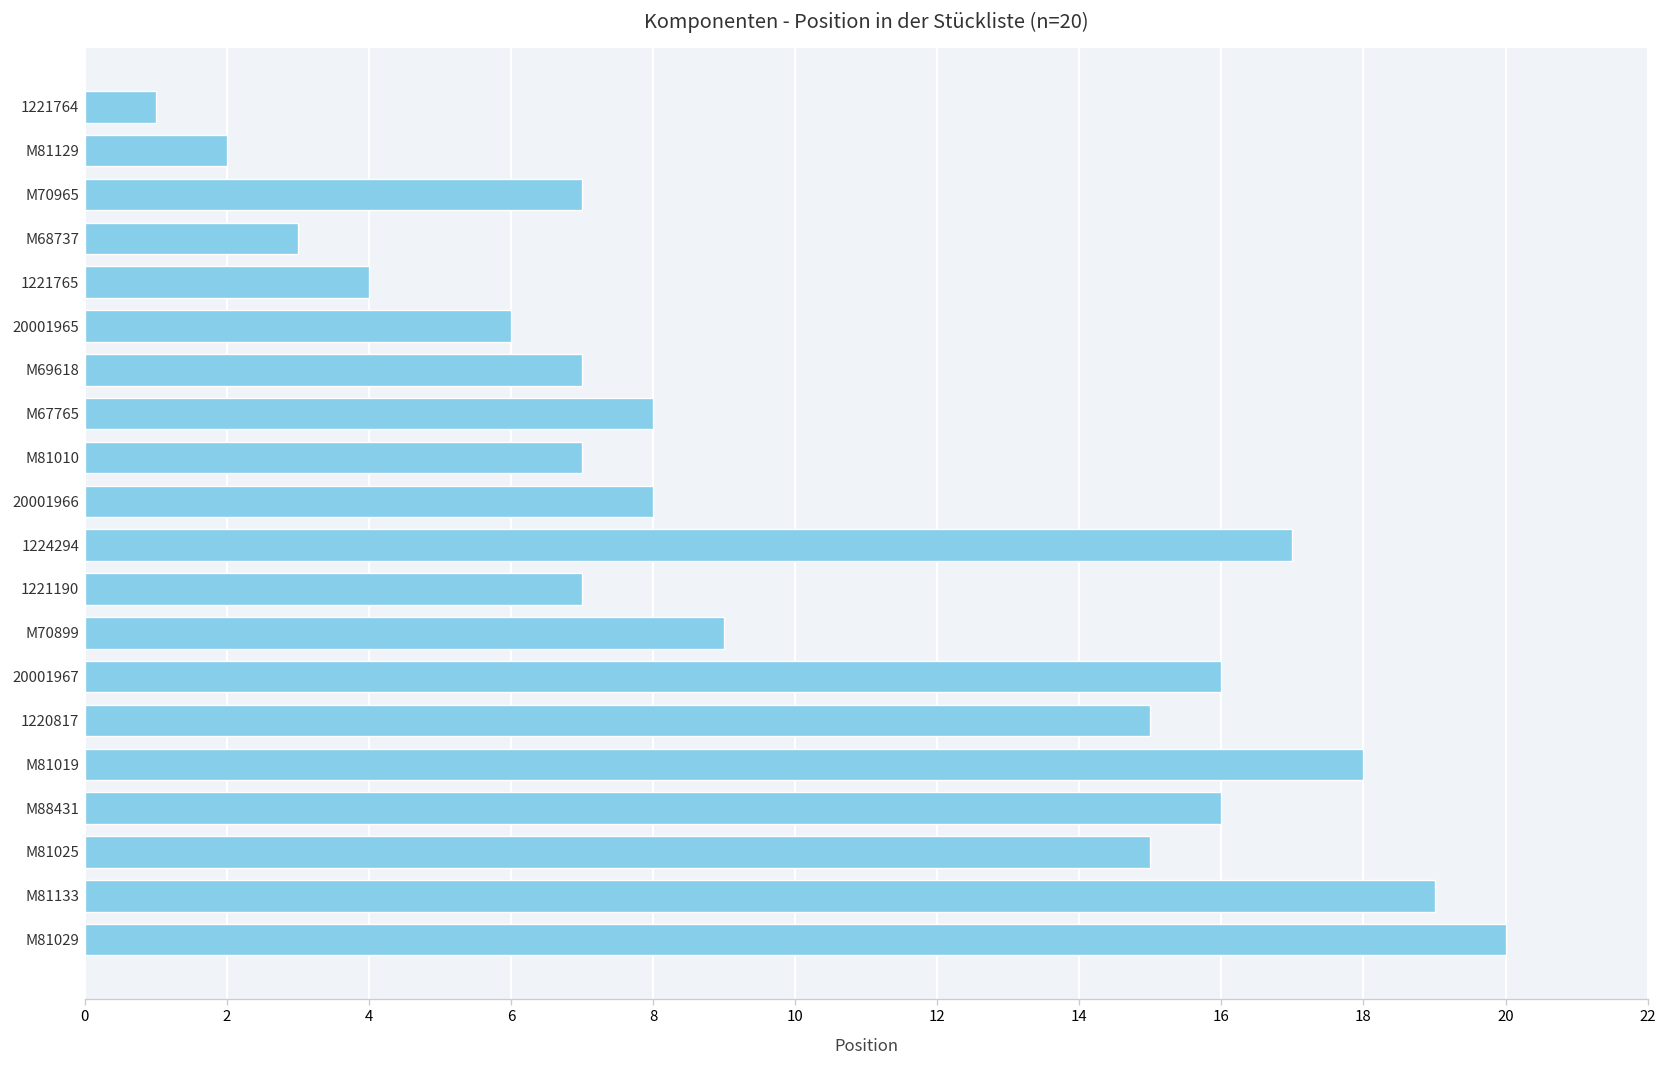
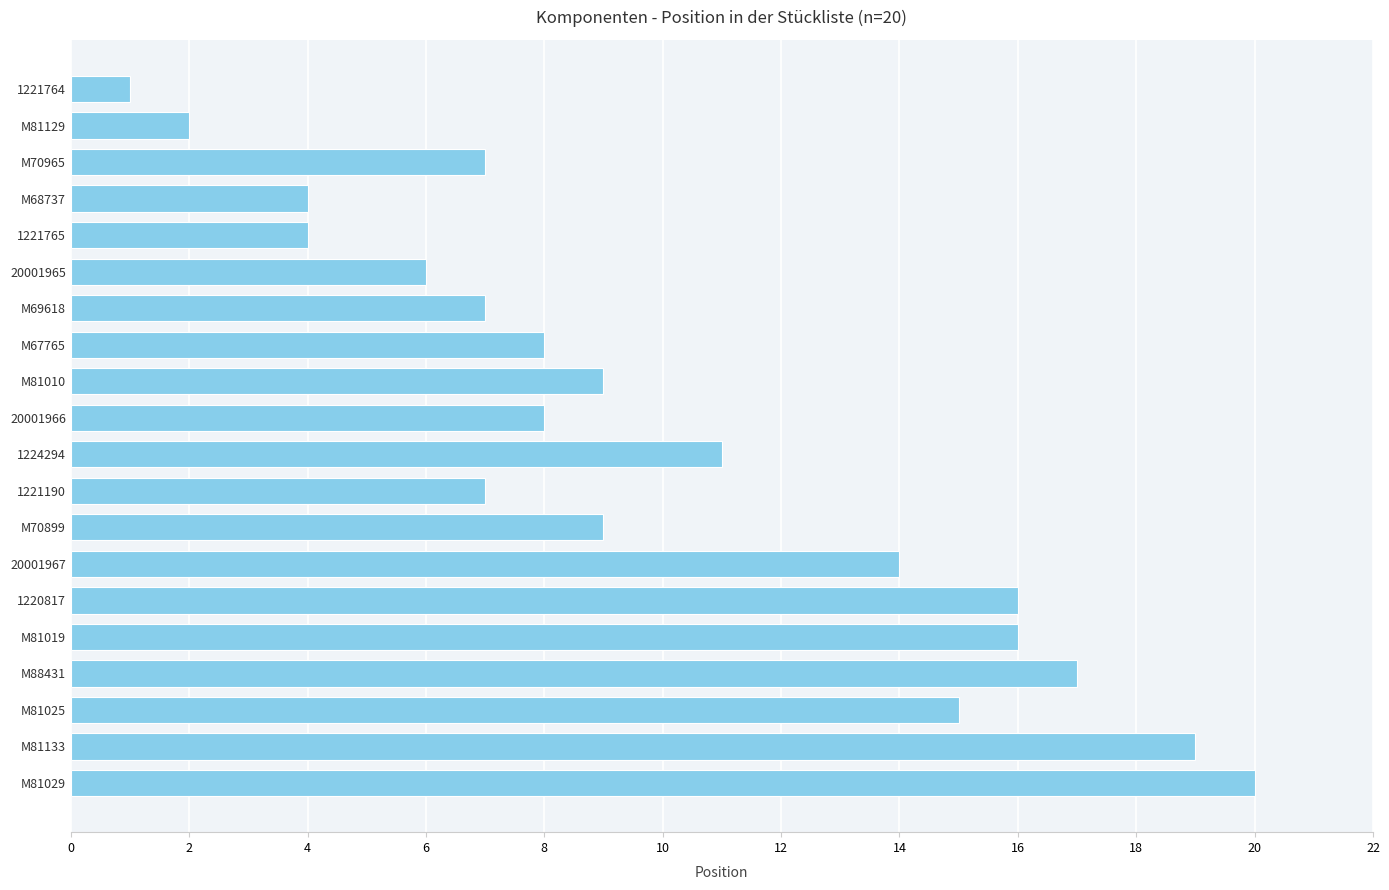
M68737: 3 -> 4
M81010: 7 -> 9
1224294: 17 -> 11
20001967: 16 -> 14
1220817: 15 -> 16
M81019: 18 -> 16
M88431: 16 -> 17
